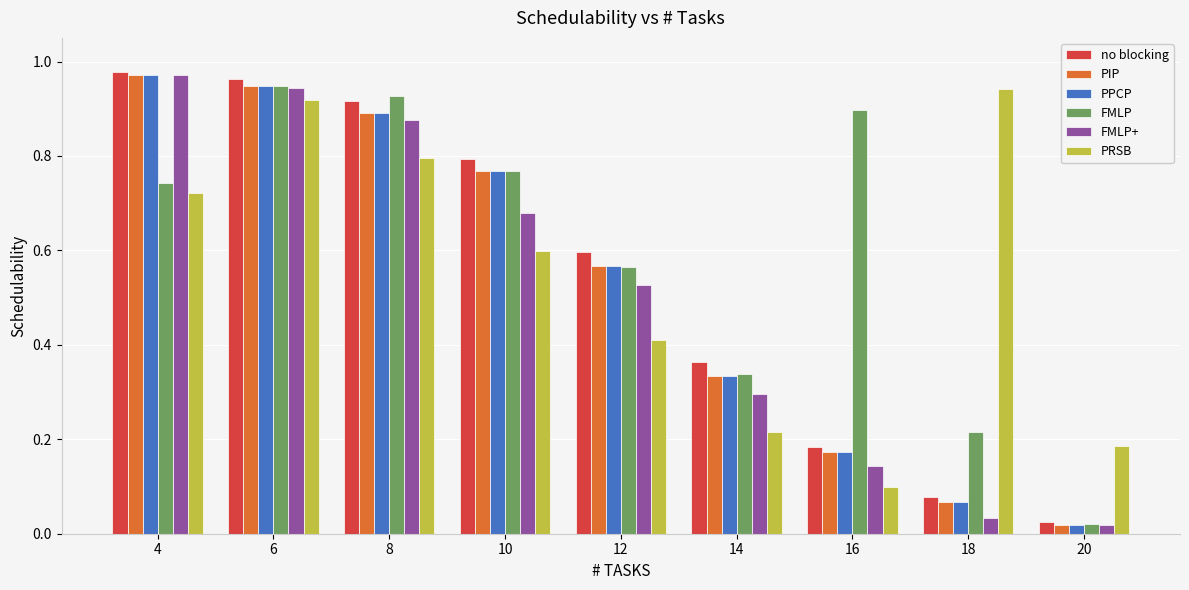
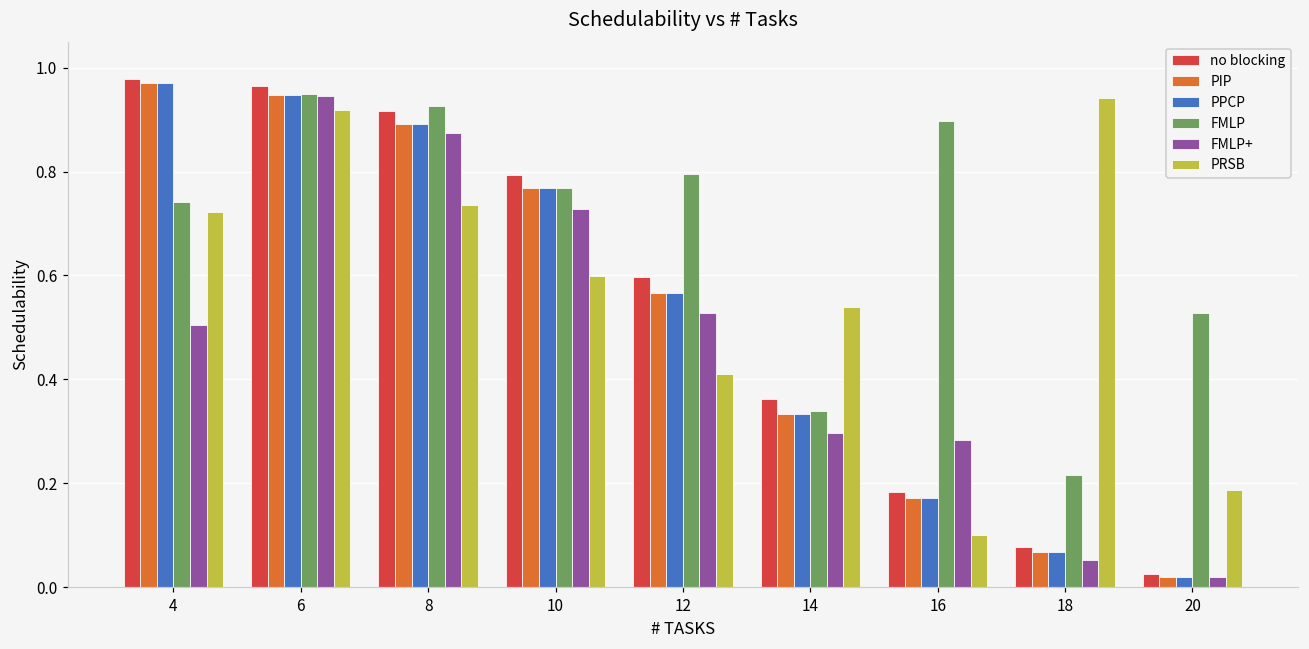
FMLP+, 4: 0.97 -> 0.50
PRSB, 8: 0.80 -> 0.74
FMLP+, 10: 0.68 -> 0.73
FMLP, 12: 0.57 -> 0.80
PRSB, 14: 0.21 -> 0.54
FMLP+, 16: 0.14 -> 0.28
FMLP+, 18: 0.03 -> 0.05
FMLP, 20: 0.02 -> 0.53
